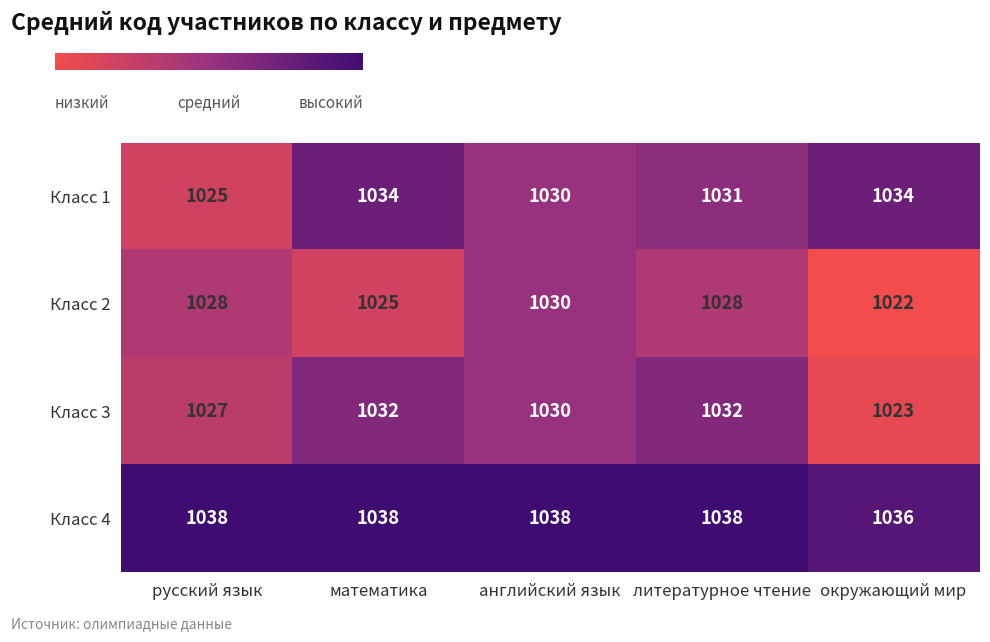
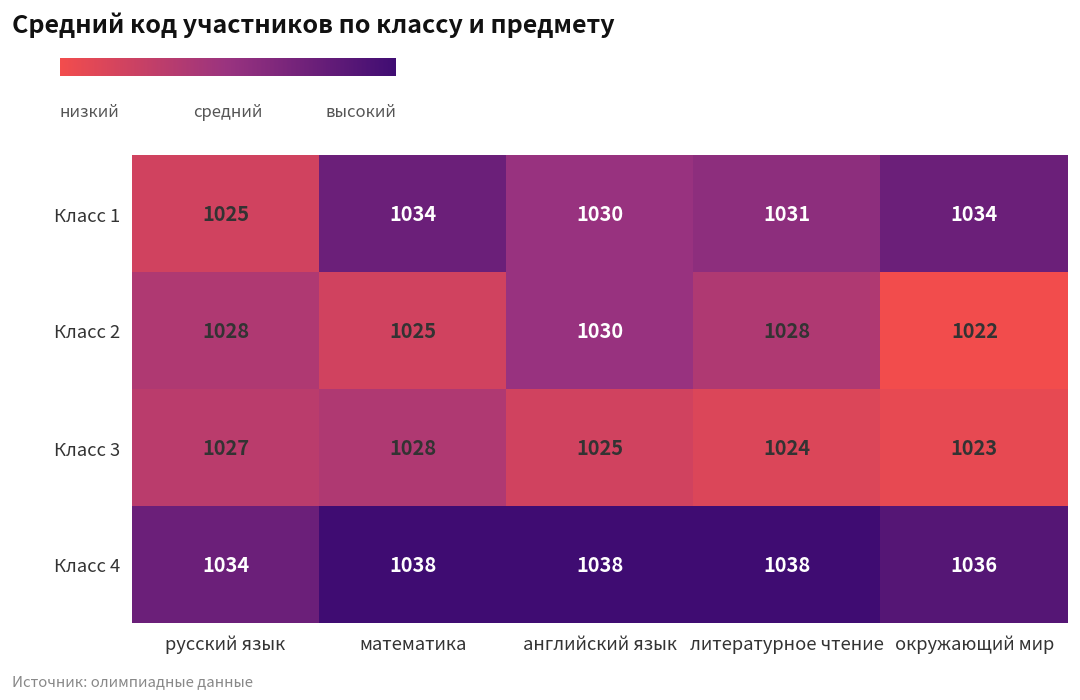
Класс 3, математика: 1032 -> 1028
Класс 3, английский язык: 1030 -> 1025
Класс 3, литературное чтение: 1032 -> 1024
Класс 4, русский язык: 1038 -> 1034
